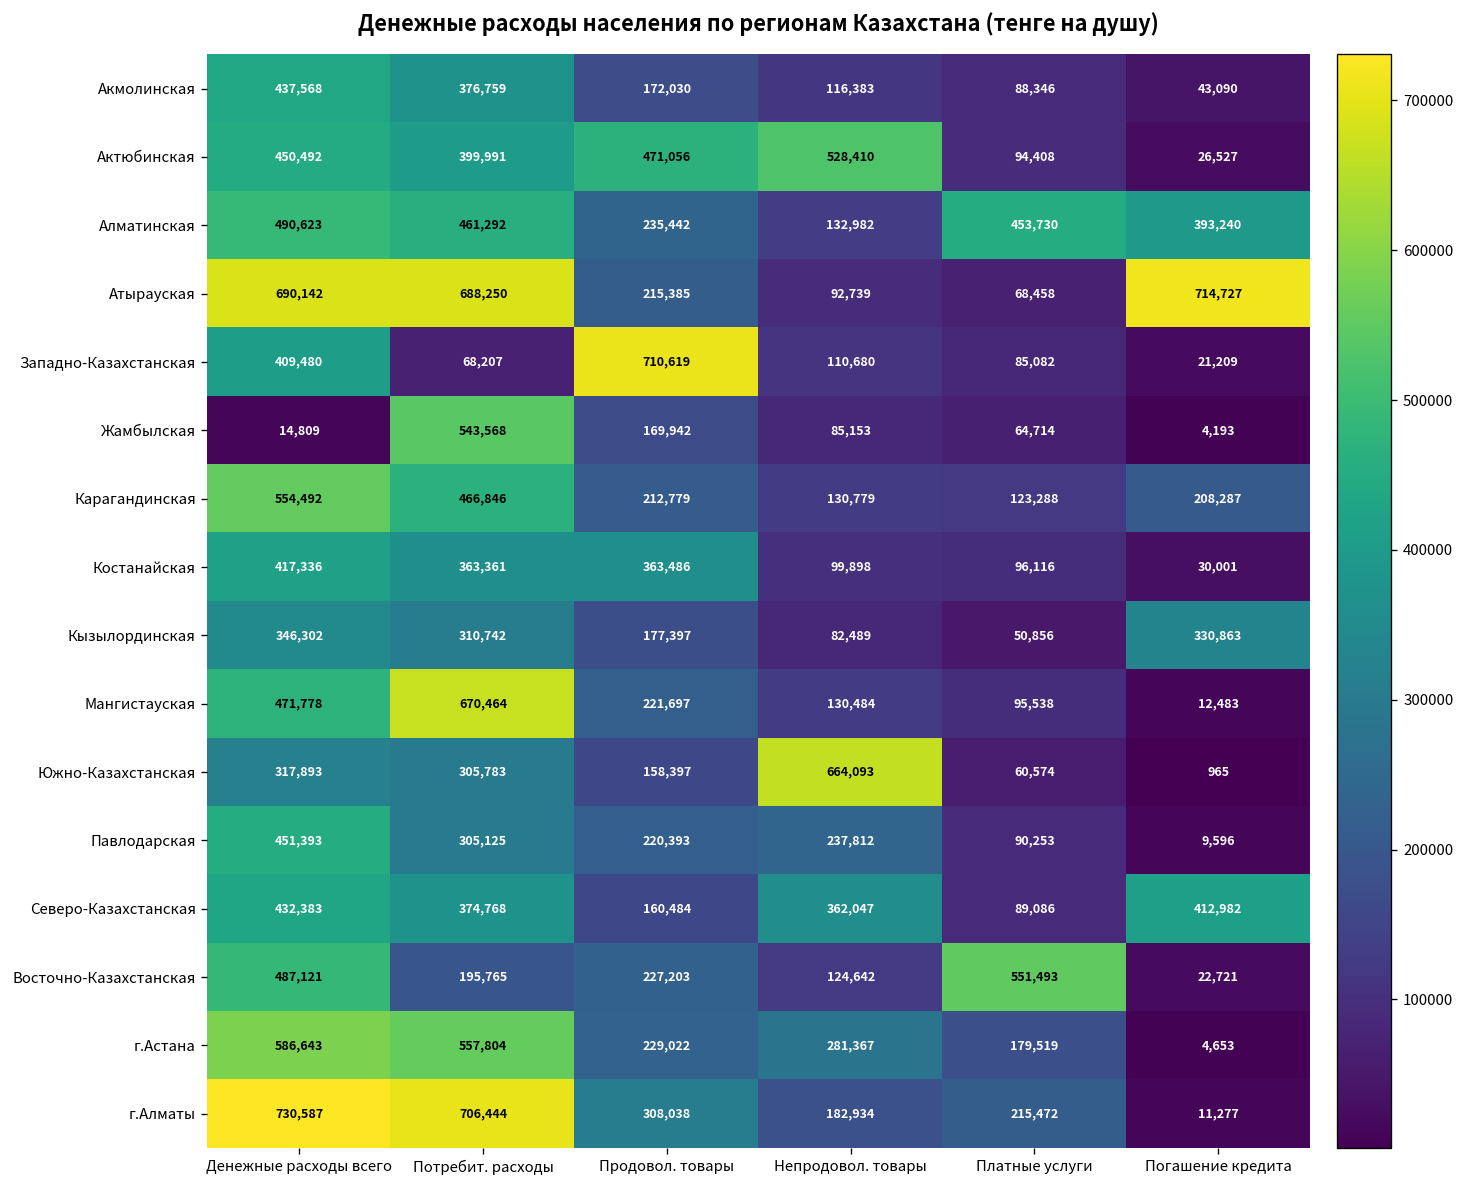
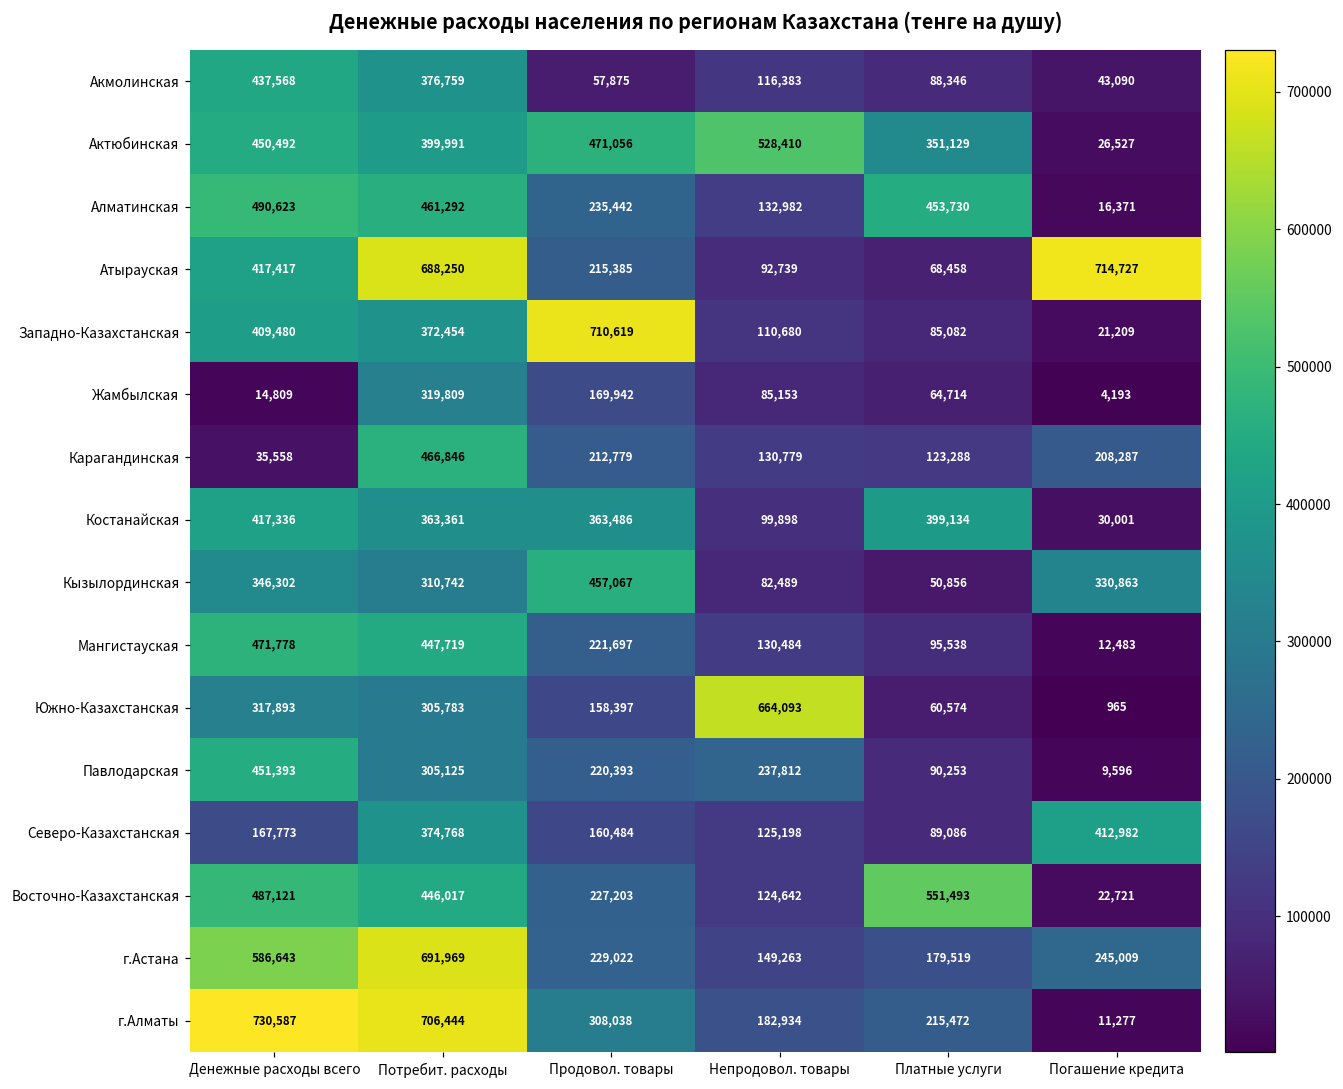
Акмолинская, Продовол. товары: 172,030 -> 57,875
Актюбинская, Платные услуги: 94,408 -> 351,129
Алматинская, Погашение кредита: 393,240 -> 16,371
Атырауская, Денежные расходы всего: 690,142 -> 417,417
Западно-Казахстанская, Потребит. расходы: 68,207 -> 372,454
Жамбылская, Потребит. расходы: 543,568 -> 319,809
Карагандинская, Денежные расходы всего: 554,492 -> 35,558
Костанайская, Платные услуги: 96,116 -> 399,134
Кызылординская, Продовол. товары: 177,397 -> 457,067
Мангистауская, Потребит. расходы: 670,464 -> 447,719
Северо-Казахстанская, Денежные расходы всего: 432,383 -> 167,773
Северо-Казахстанская, Непродовол. товары: 362,047 -> 125,198
Восточно-Казахстанская, Потребит. расходы: 195,765 -> 446,017
г.Астана, Потребит. расходы: 557,804 -> 691,969
г.Астана, Непродовол. товары: 281,367 -> 149,263
г.Астана, Погашение кредита: 4,653 -> 245,009
